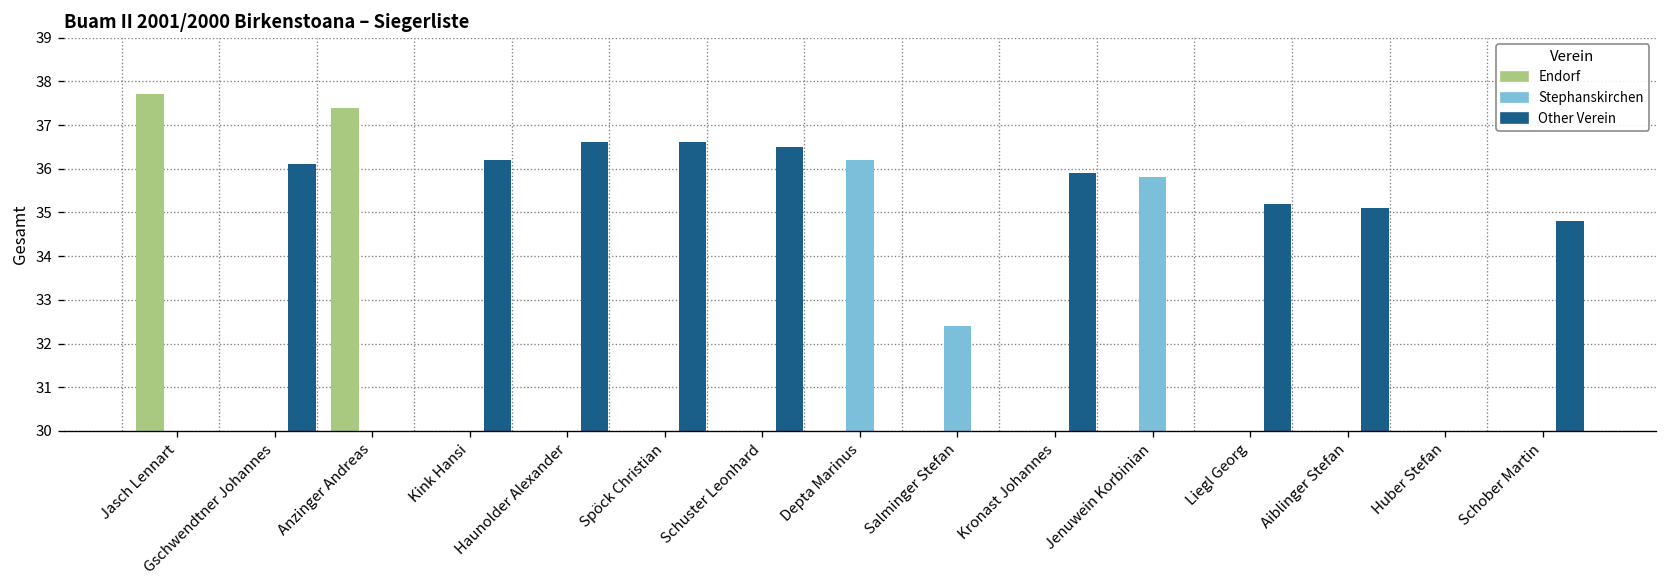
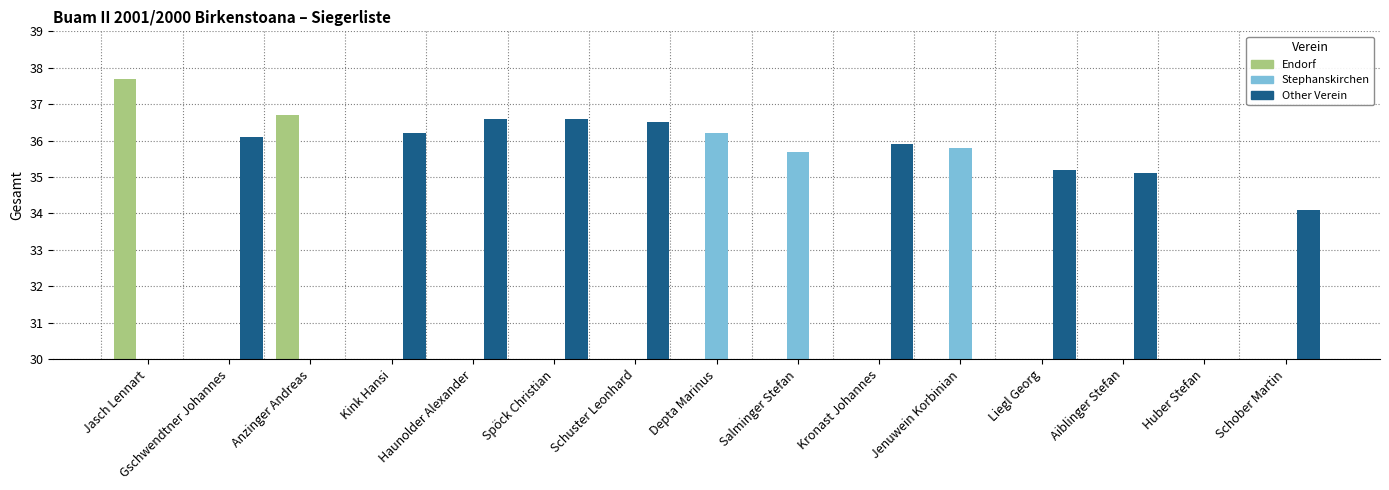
Endorf, Anzinger Andreas: 37.4 -> 36.7
Stephanskirchen, Salminger Stefan: 32.4 -> 35.7
Other Verein, Schober Martin: 34.8 -> 34.1
